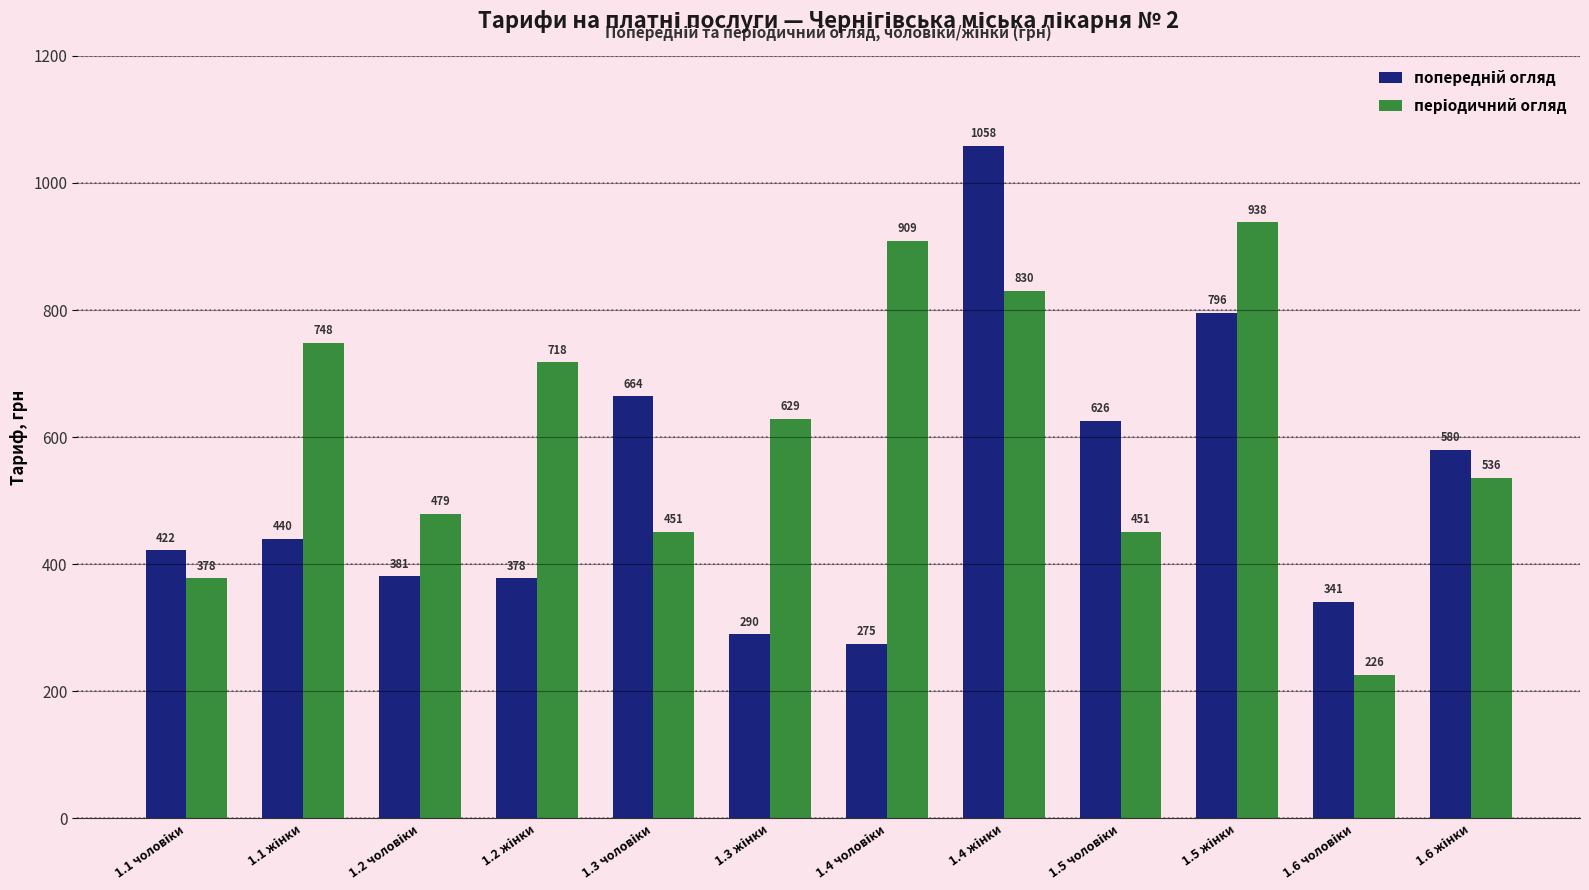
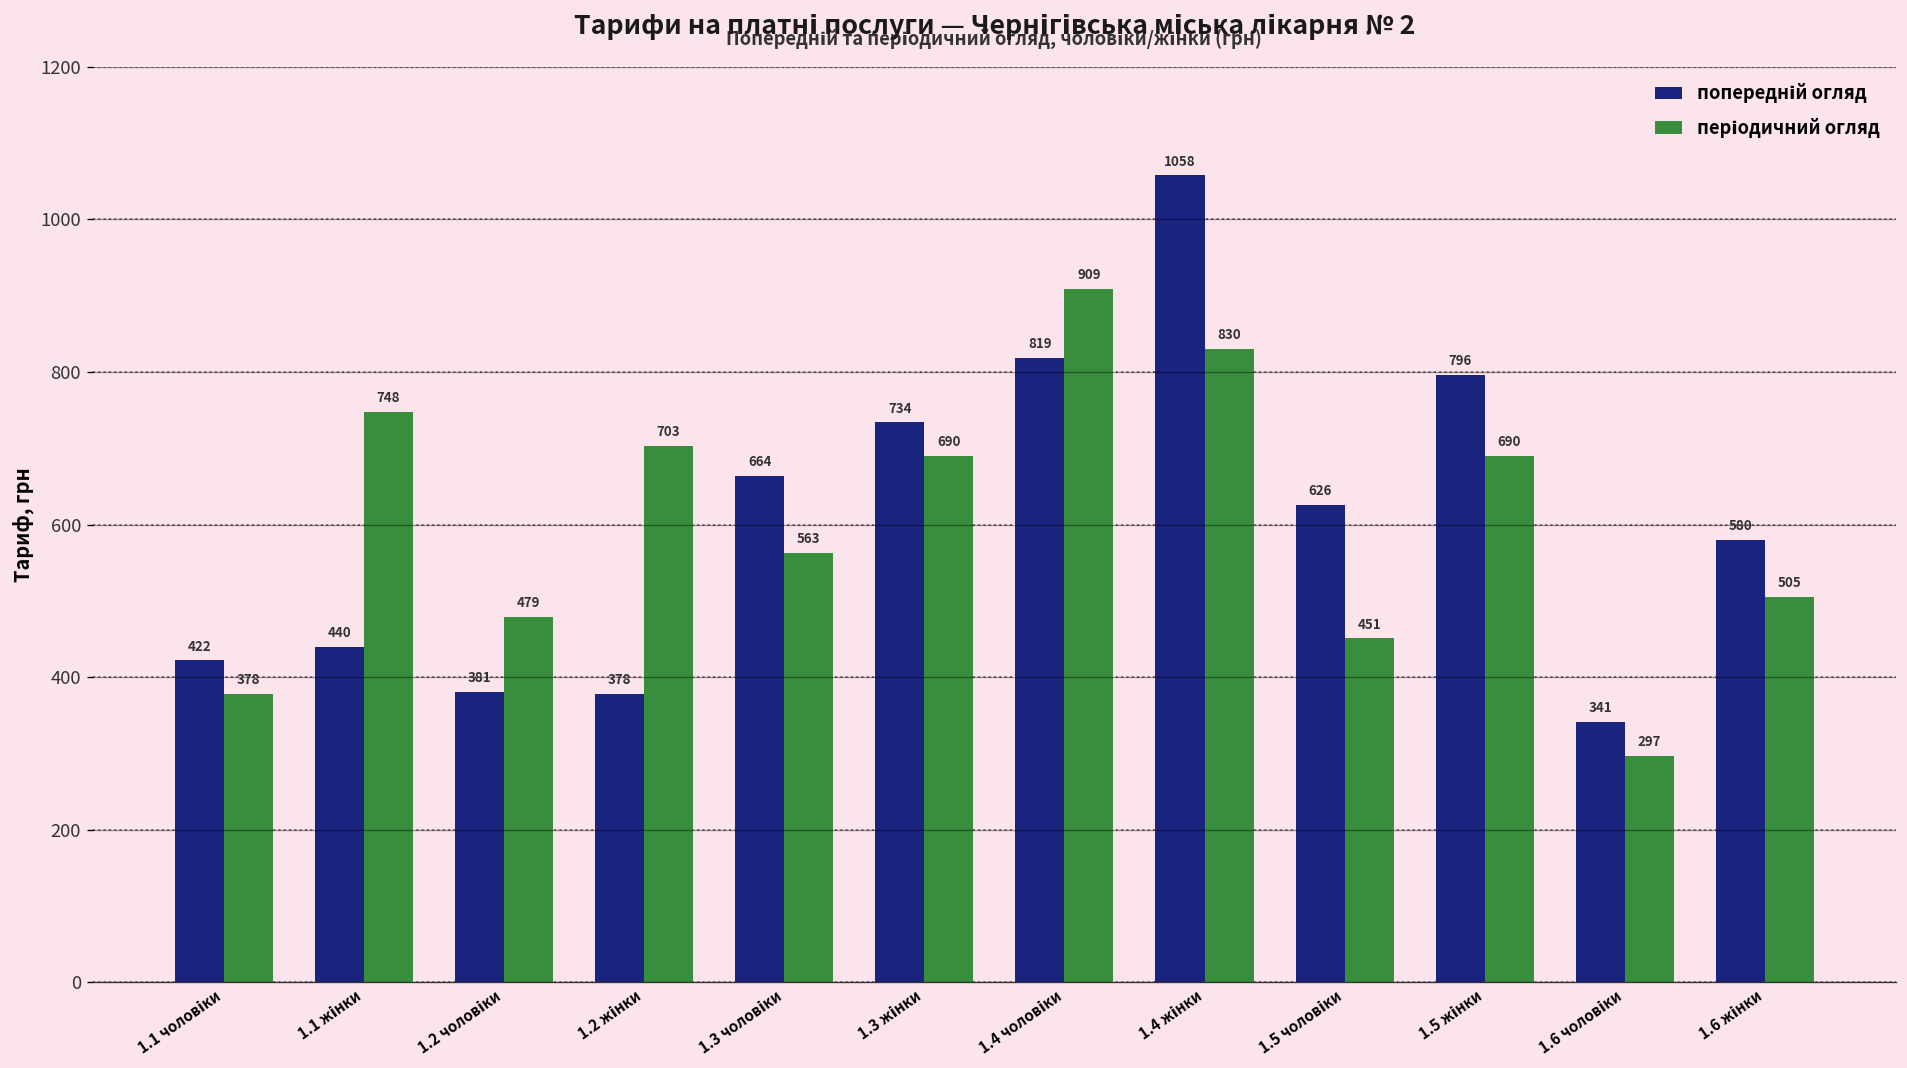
періодичний огляд, 1.2 жінки: 718 -> 703
періодичний огляд, 1.3 чоловіки: 451 -> 563
попередній огляд, 1.3 жінки: 290 -> 734
періодичний огляд, 1.3 жінки: 629 -> 690
попередній огляд, 1.4 чоловіки: 275 -> 819
періодичний огляд, 1.5 жінки: 938 -> 690
періодичний огляд, 1.6 чоловіки: 226 -> 297
періодичний огляд, 1.6 жінки: 536 -> 505
